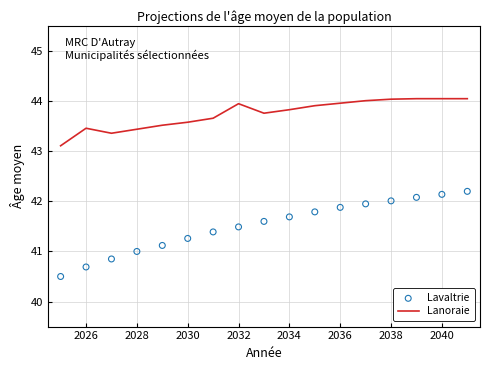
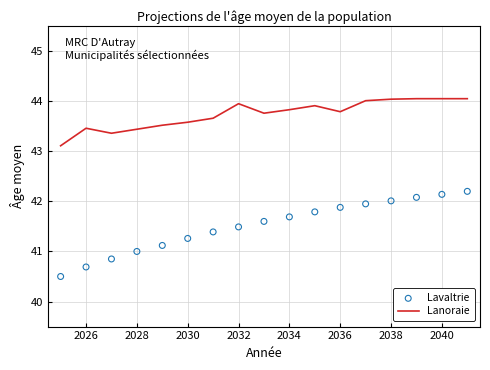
Lanoraie, 2036: 44.0 -> 43.8
